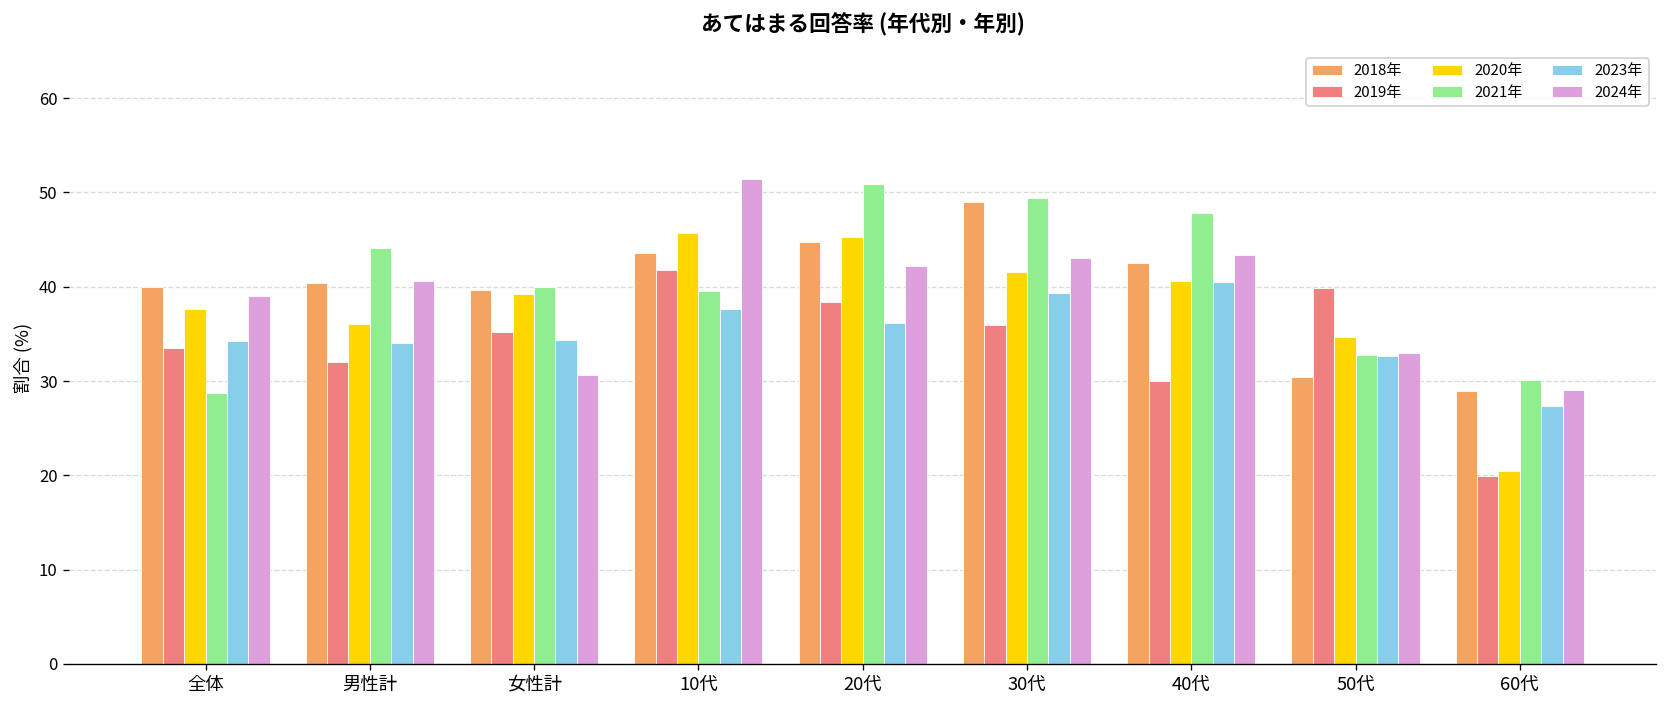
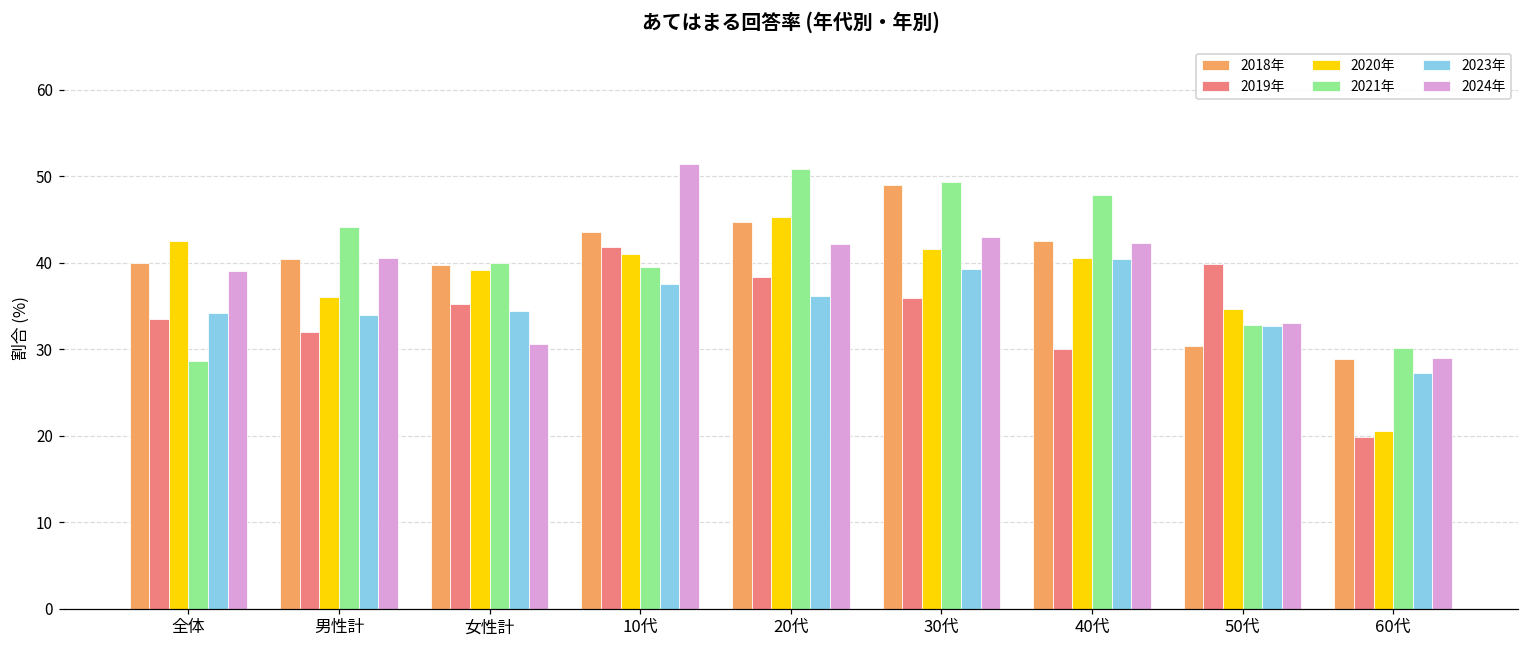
2020年, 全体: 38 -> 43
2020年, 10代: 46 -> 41
2024年, 40代: 43 -> 42
